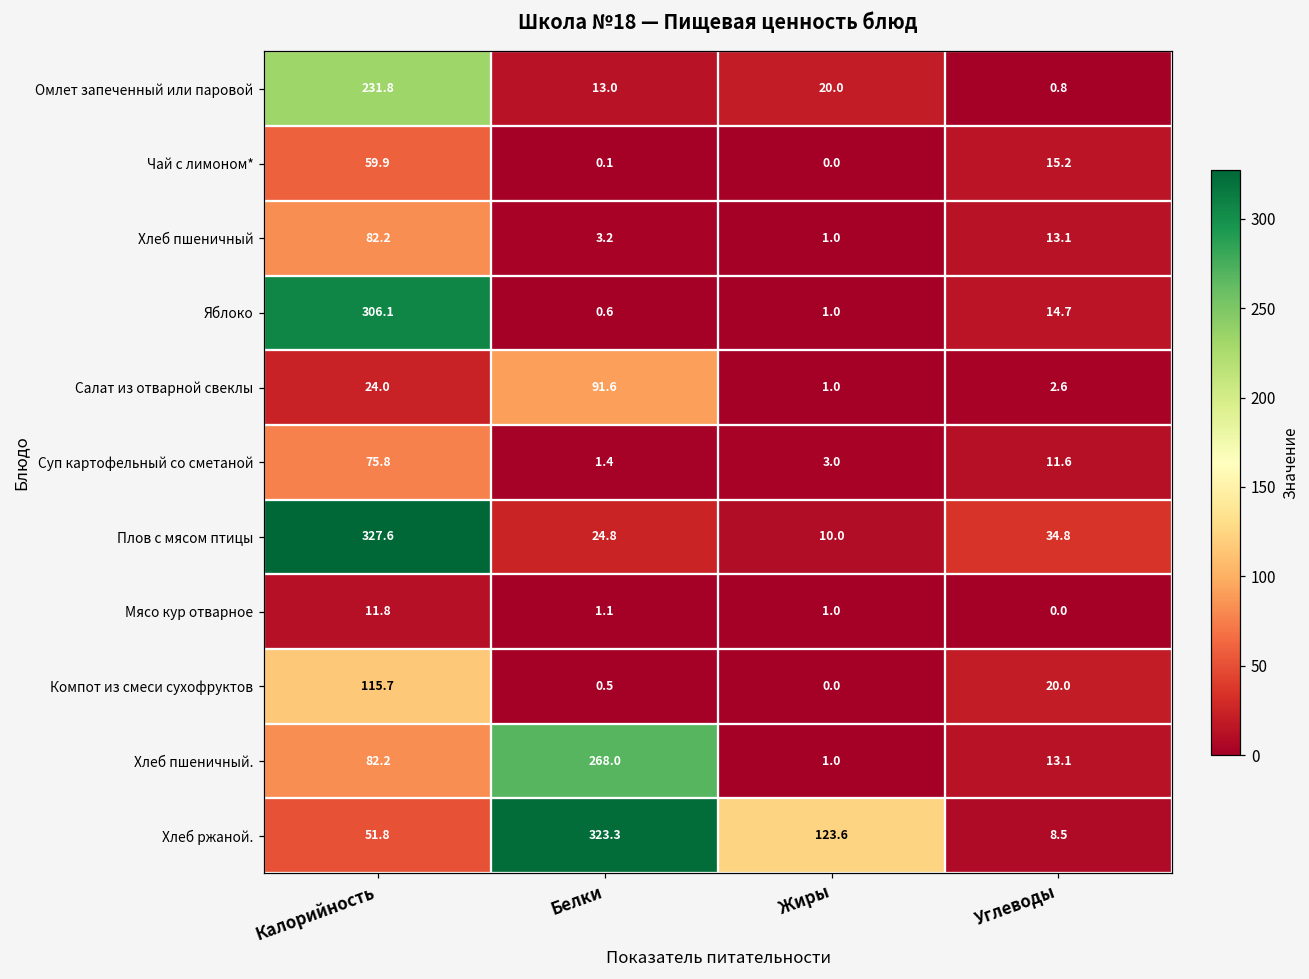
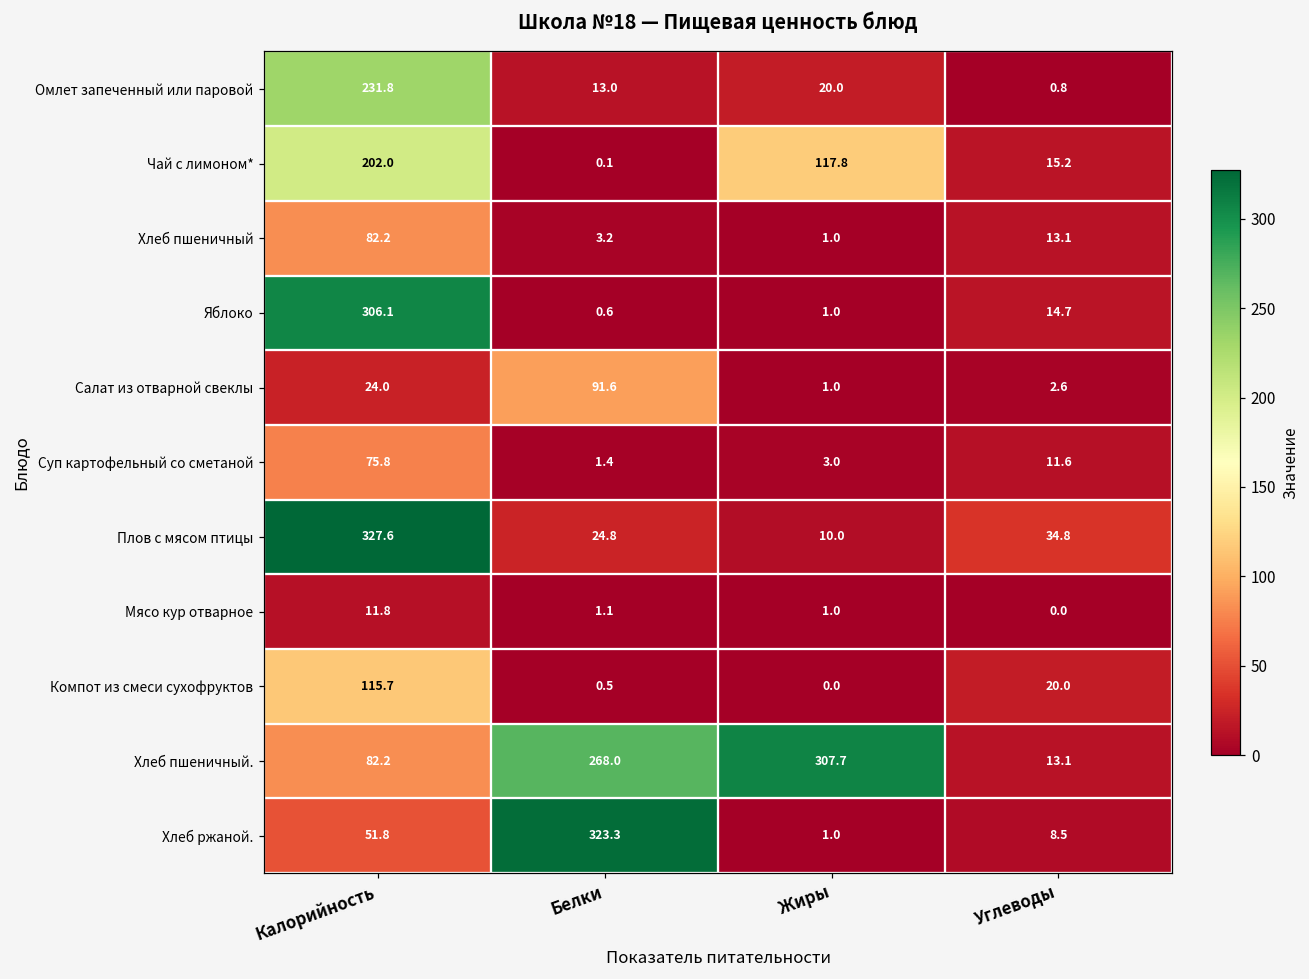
Чай с лимоном*, Калорийность: 59.9 -> 202.0
Чай с лимоном*, Жиры: 0.0 -> 117.8
Хлеб пшеничный., Жиры: 1.0 -> 307.7
Хлеб ржаной., Жиры: 123.6 -> 1.0
